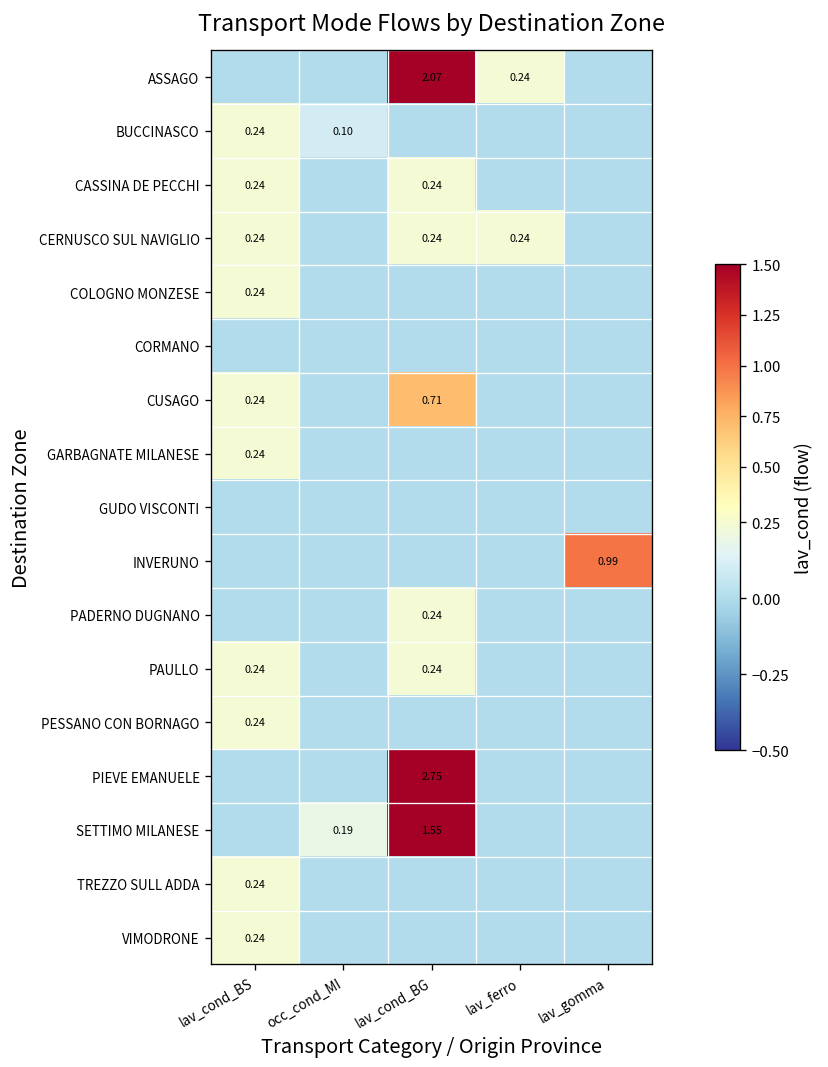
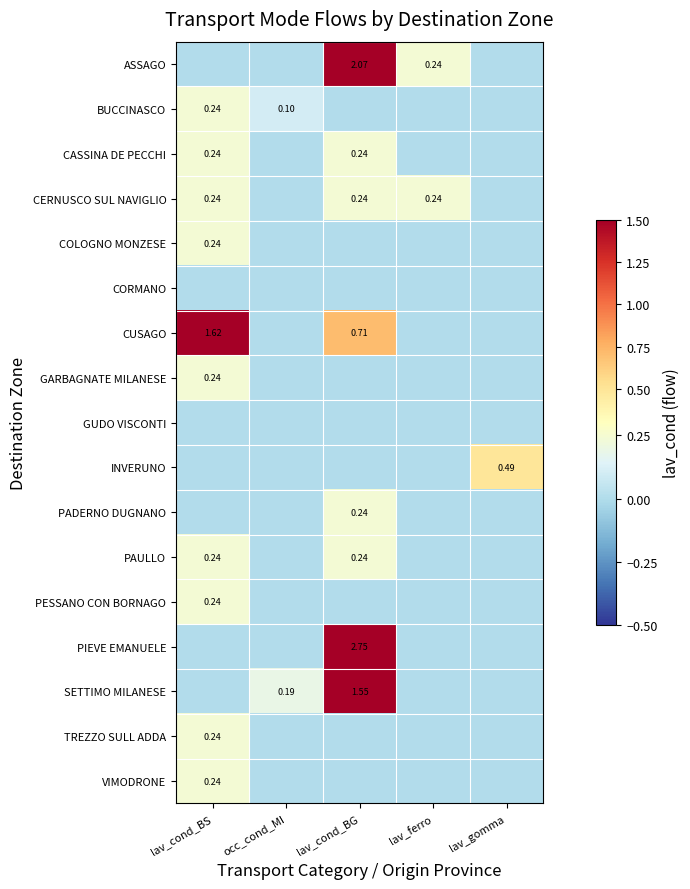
CUSAGO, lav_cond_BS: 0.24 -> 1.62
INVERUNO, lav_gomma: 0.99 -> 0.49
